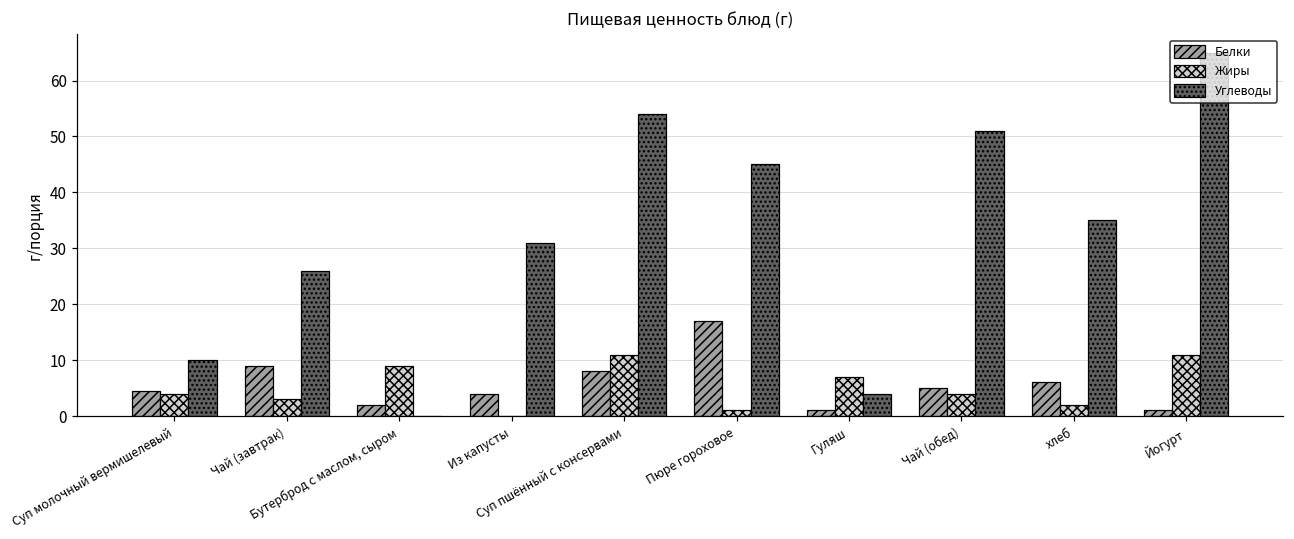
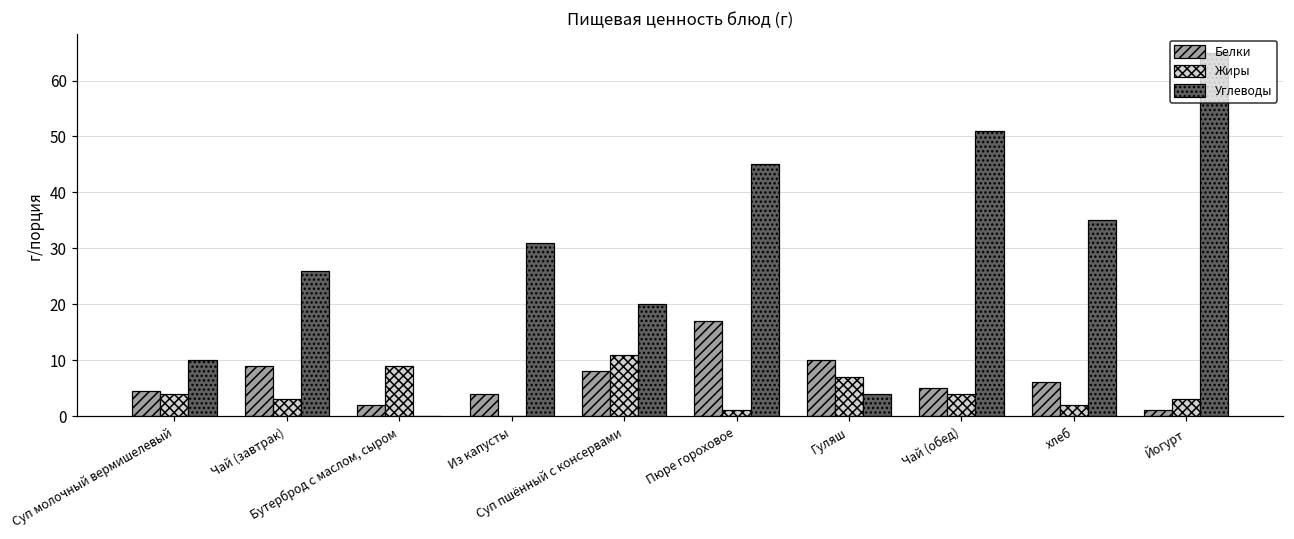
Углеводы, Суп пшённый с консервами: 54 -> 20
Белки, Гуляш: 1 -> 10
Жиры, Йогурт: 11 -> 3
